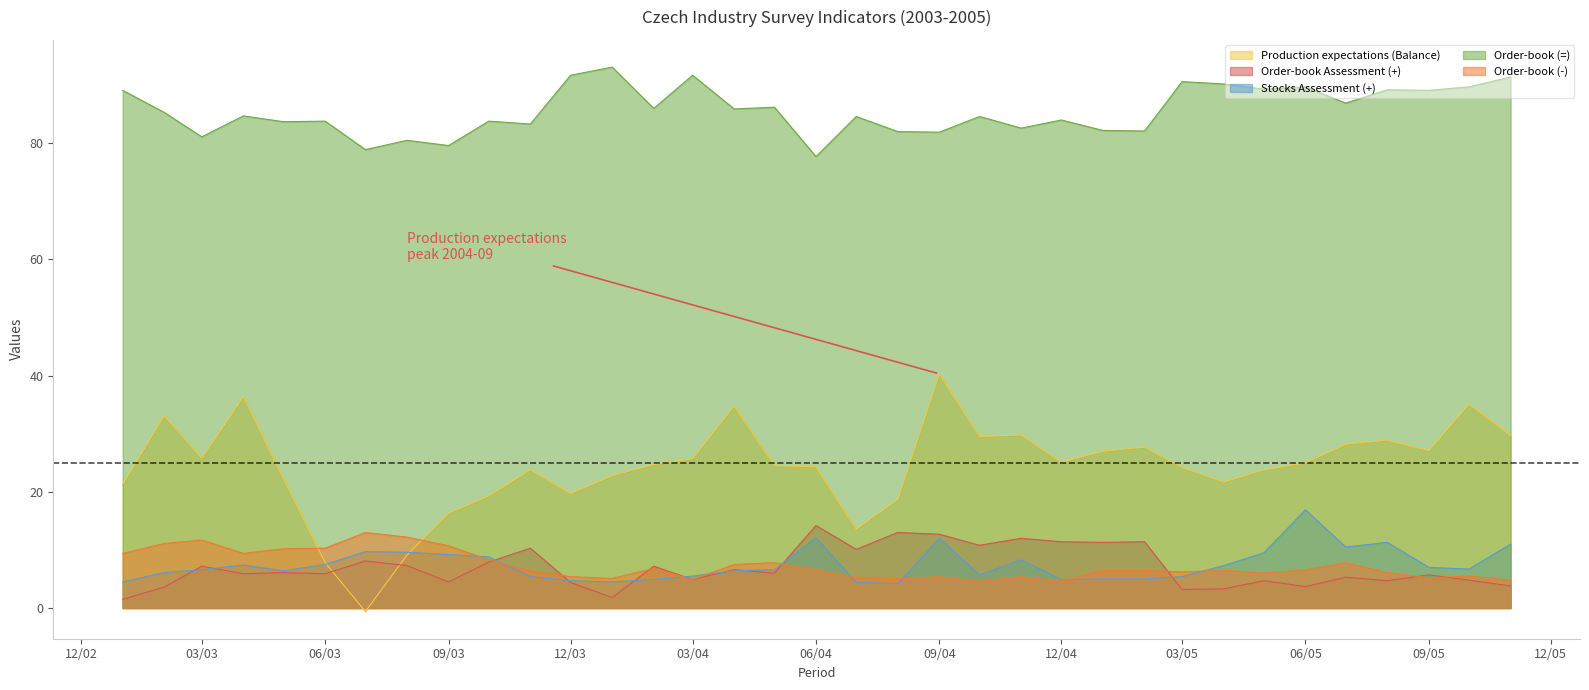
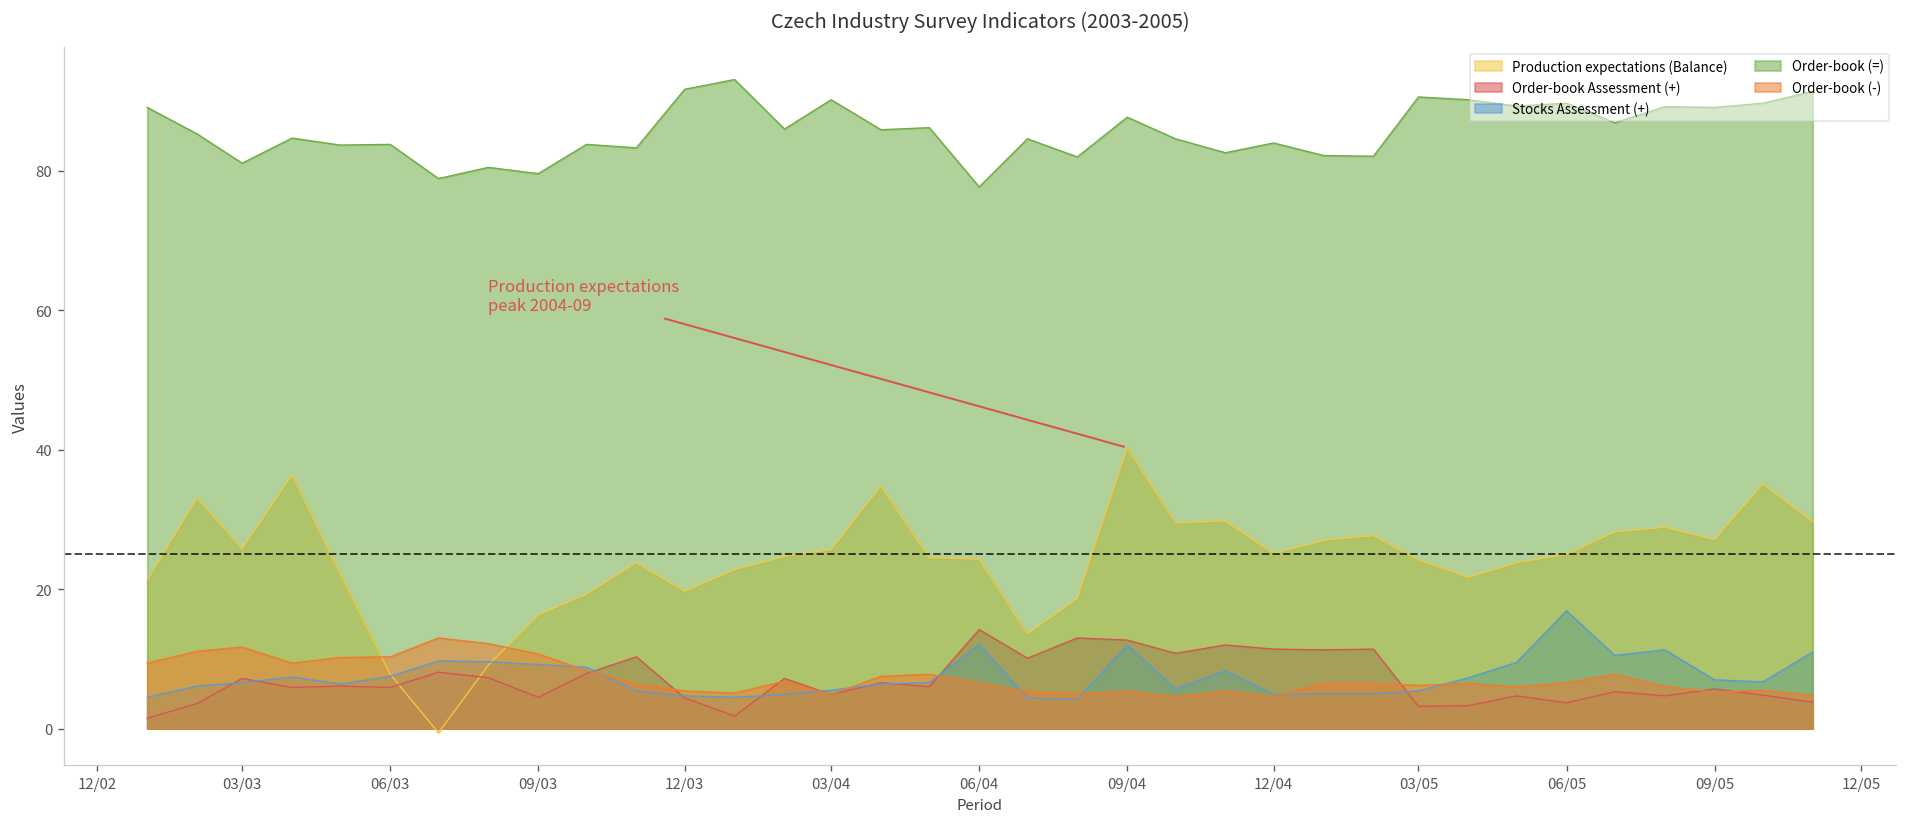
Order-book (=), 03/04: 92 -> 90
Order-book (=), 09/04: 82 -> 88
